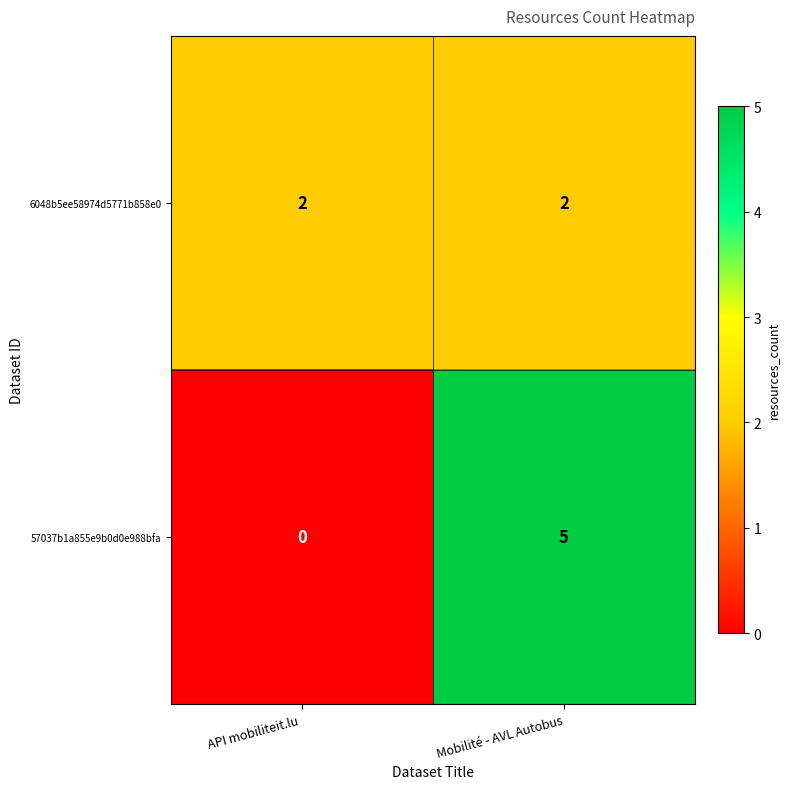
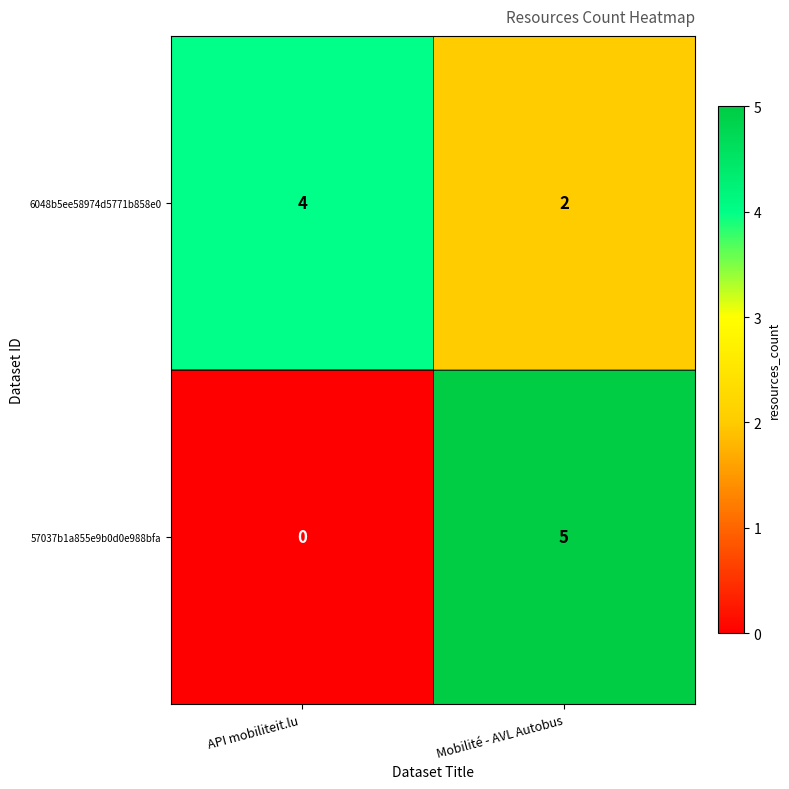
6048b5ee58974d5771b858e0, API mobiliteit.lu: 2 -> 4
